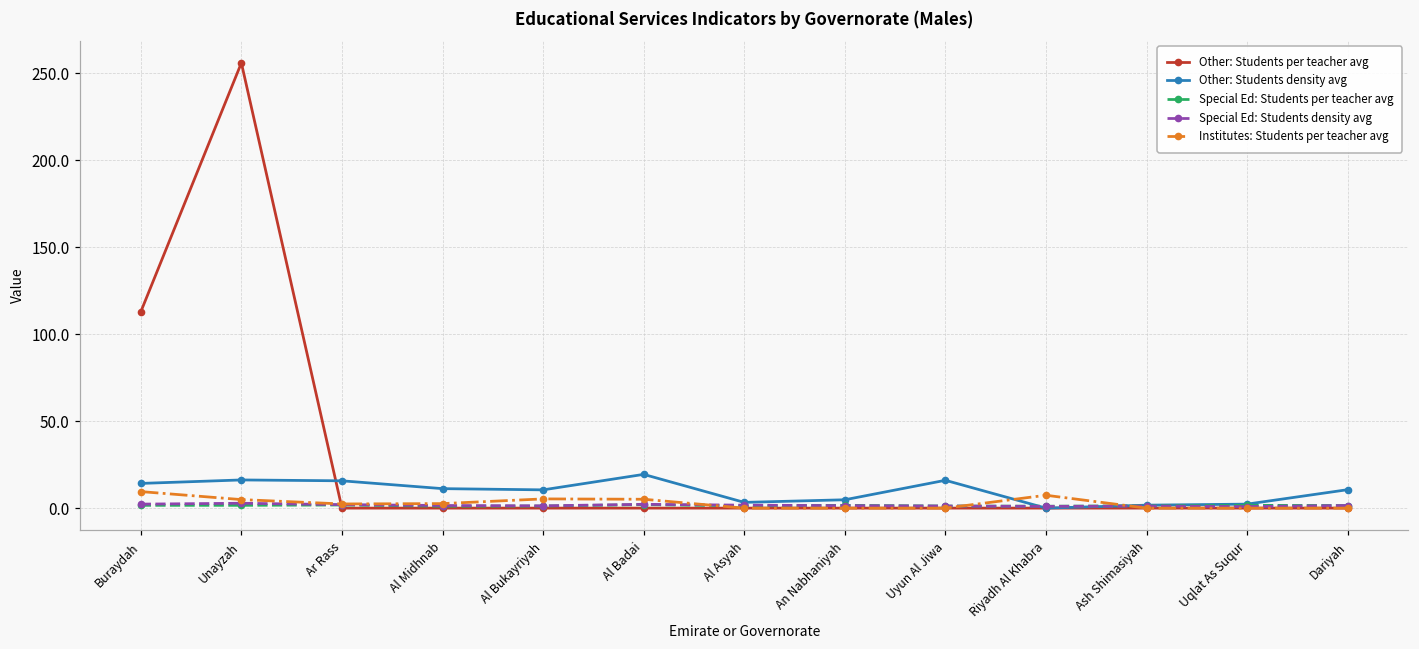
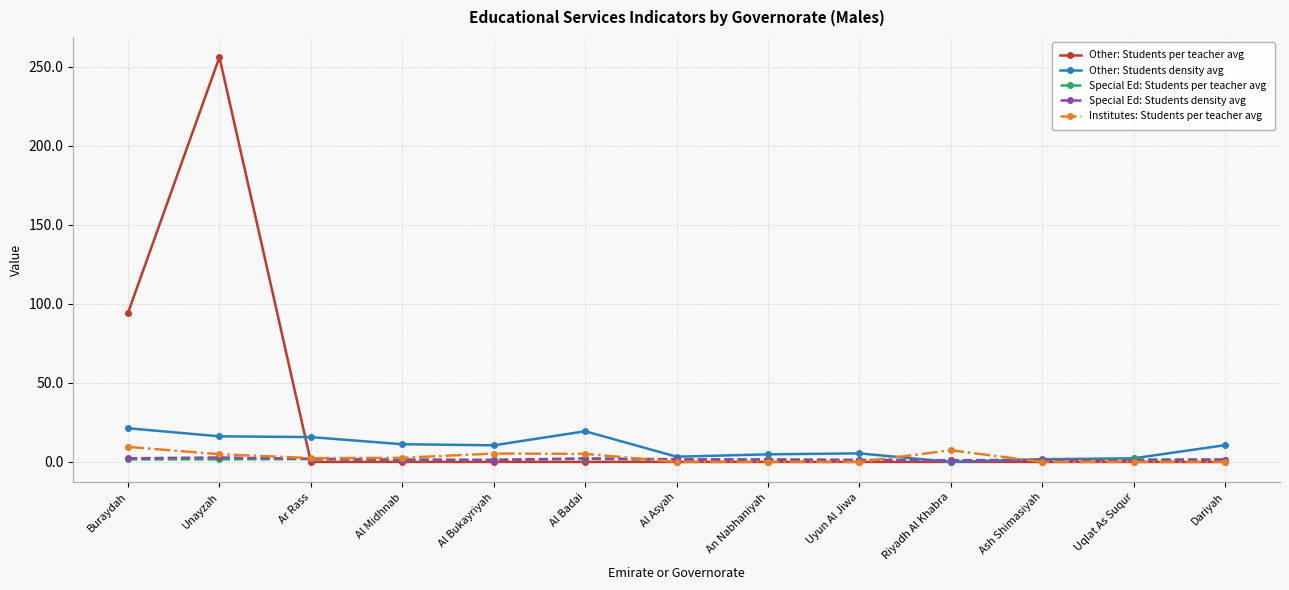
Other: Students per teacher avg, Buraydah: 113 -> 94
Other: Students density avg, Buraydah: 14 -> 21
Other: Students density avg, Uyun Al Jiwa: 16 -> 5
